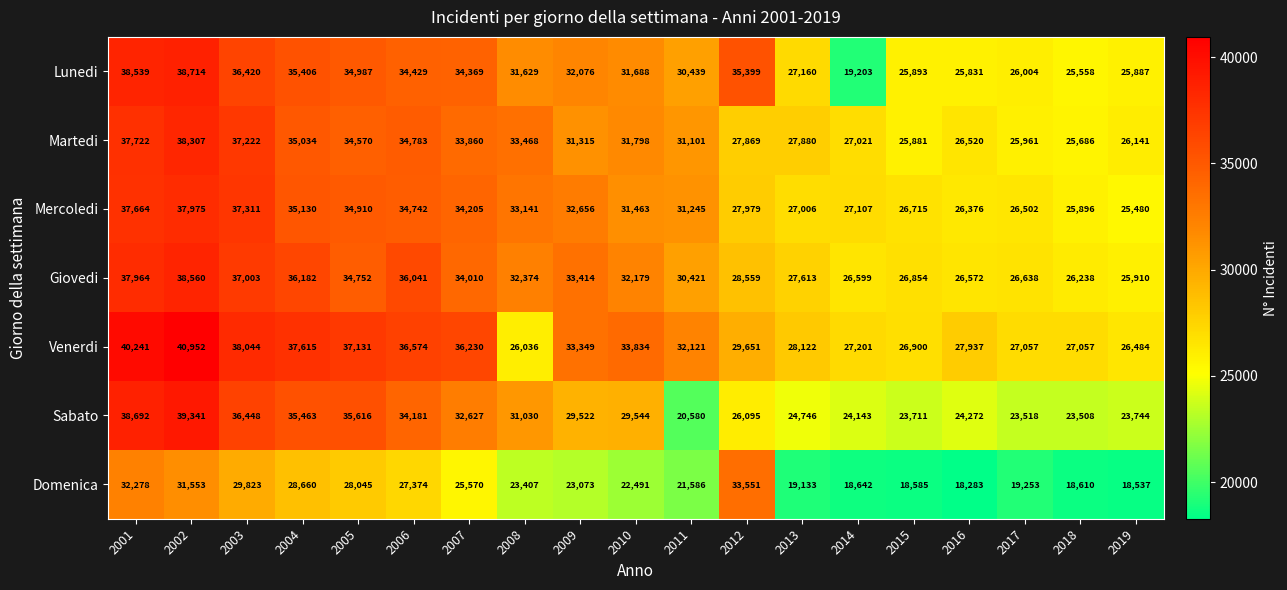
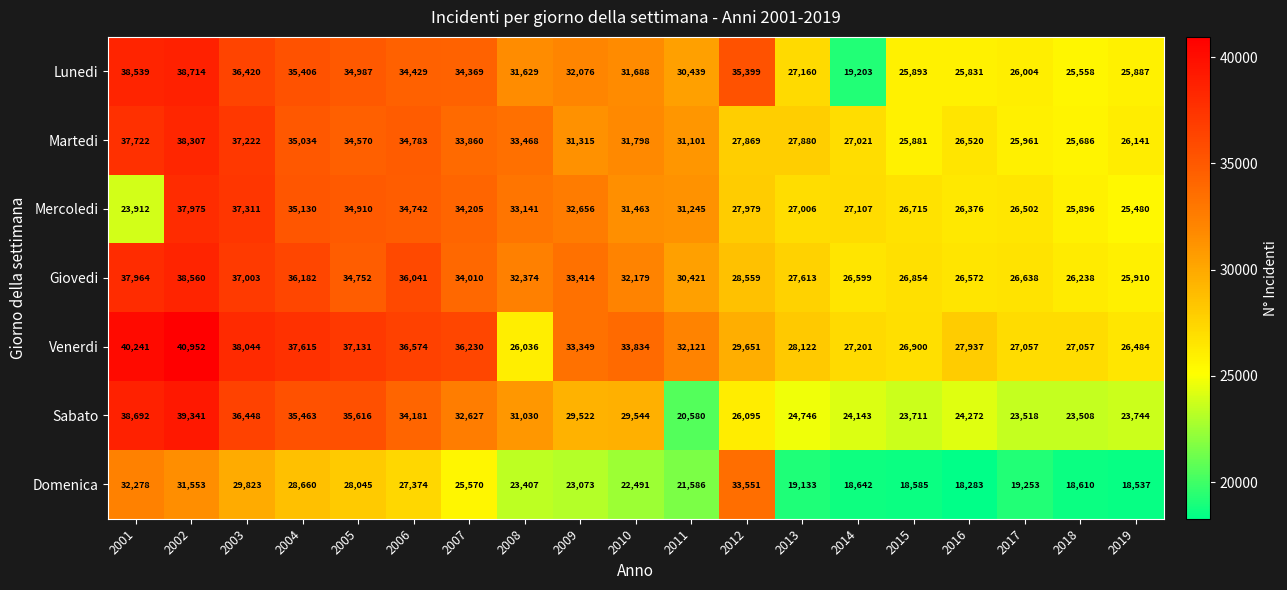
Mercoledi, 2001: 37,664 -> 23,912
